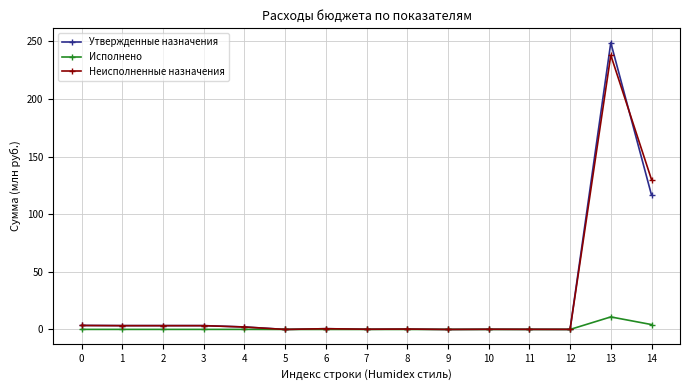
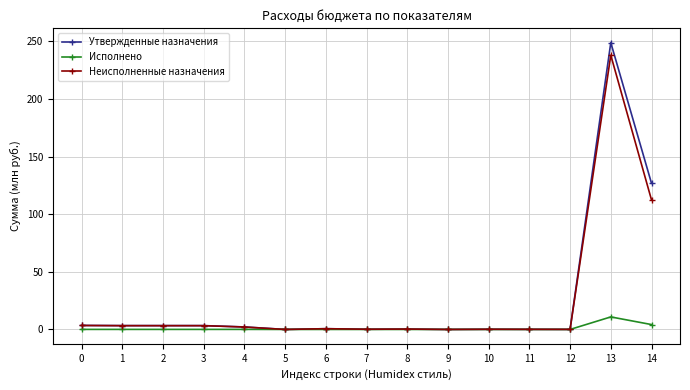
Утвержденные назначения, 14: 117 -> 127
Неисполненные назначения, 14: 130 -> 112
